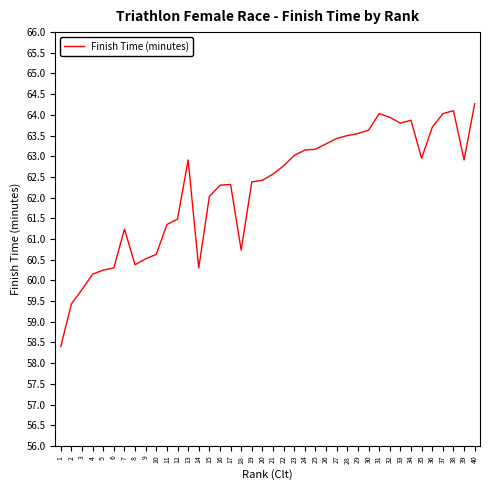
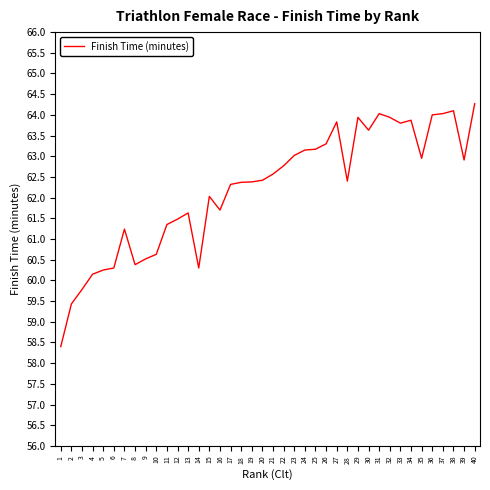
13: 62.9 -> 61.6
16: 62.3 -> 61.7
18: 60.7 -> 62.4
27: 63.4 -> 63.8
28: 63.5 -> 62.4
29: 63.6 -> 63.9
36: 63.7 -> 64.0
